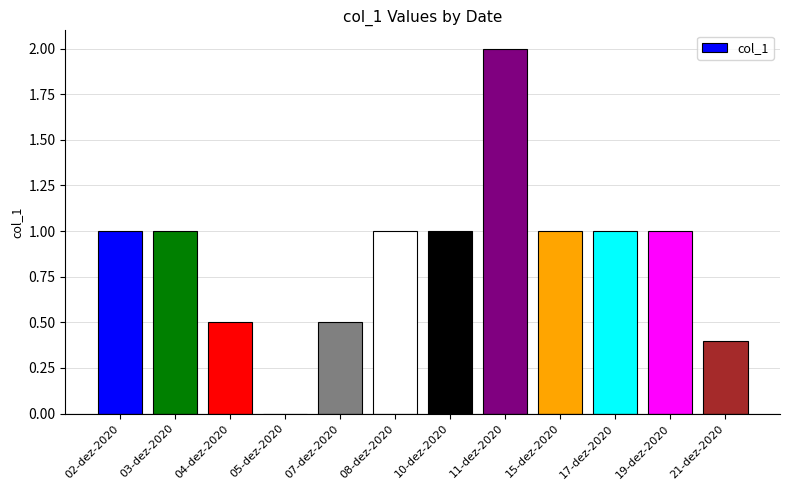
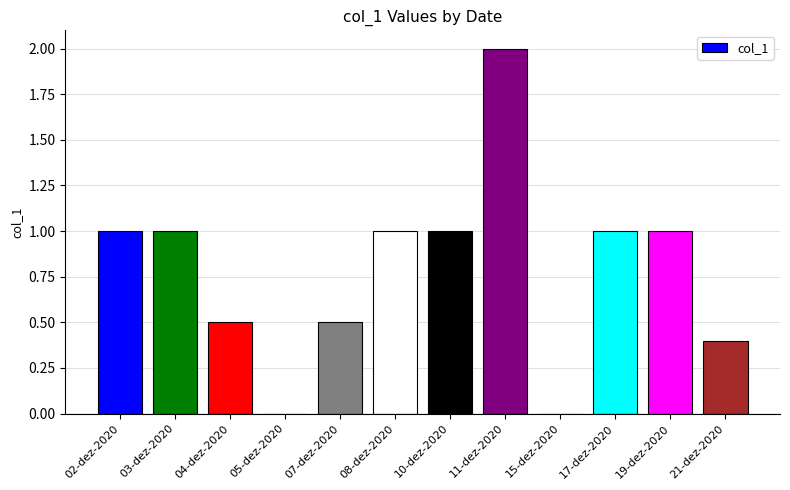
15-dez-2020: 1 -> 0
